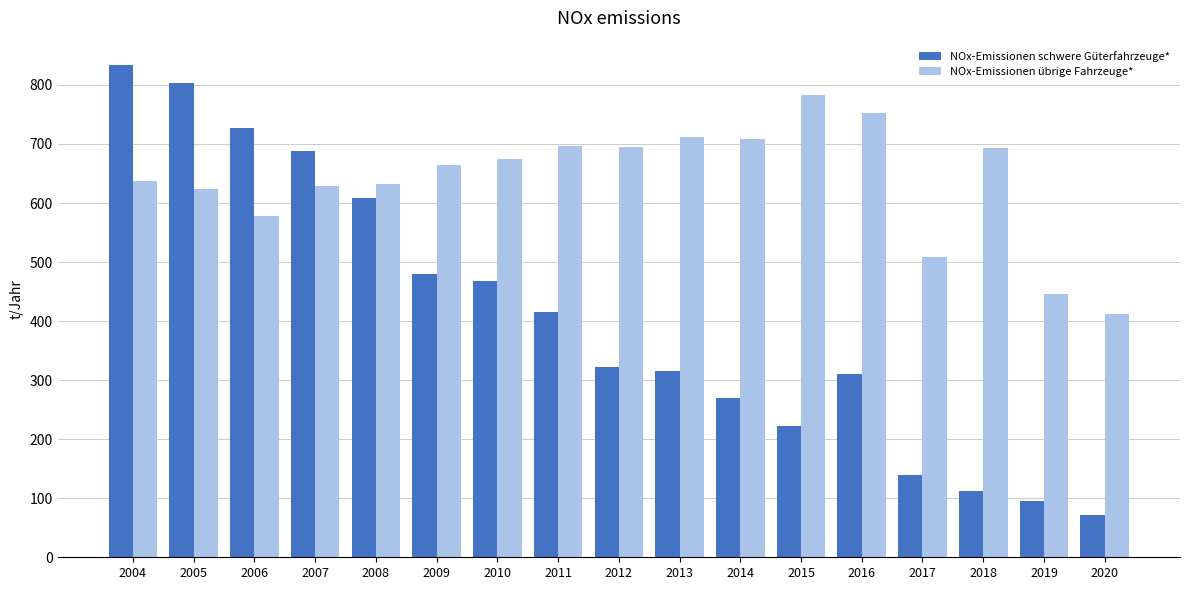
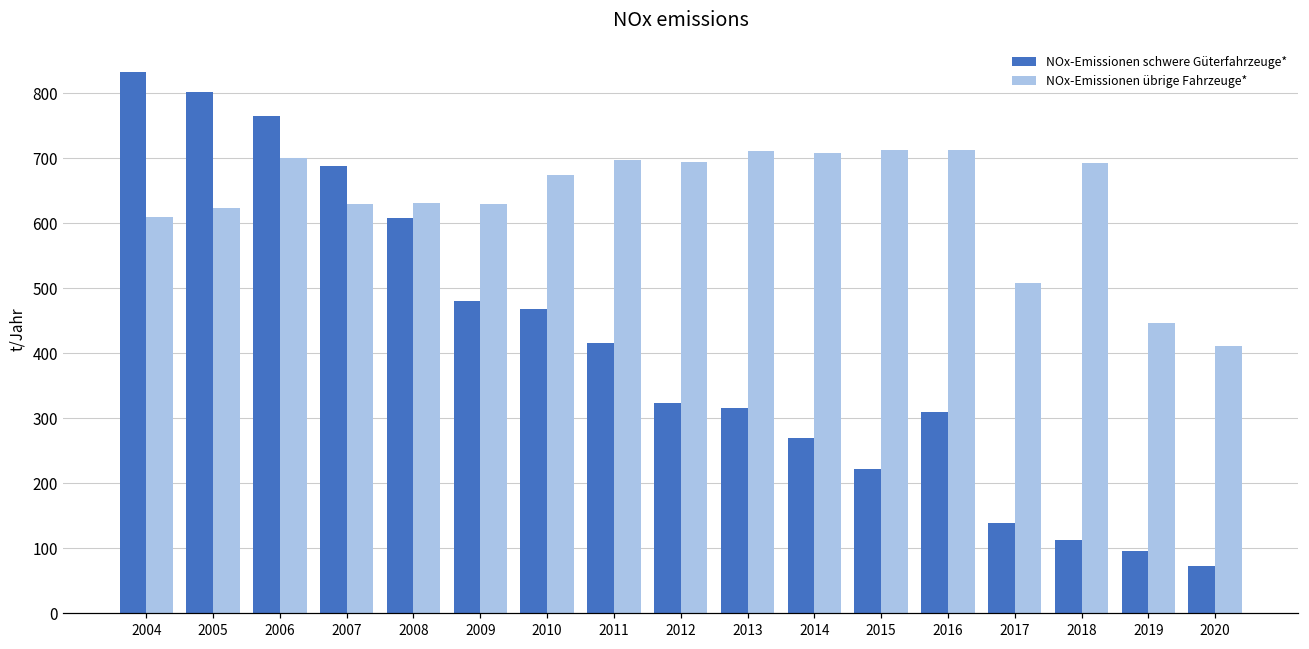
NOx-Emissionen übrige Fahrzeuge*, 2004: 640 -> 610
NOx-Emissionen schwere Güterfahrzeuge*, 2006: 730 -> 770
NOx-Emissionen übrige Fahrzeuge*, 2006: 580 -> 700
NOx-Emissionen übrige Fahrzeuge*, 2009: 660 -> 630
NOx-Emissionen übrige Fahrzeuge*, 2015: 780 -> 710
NOx-Emissionen übrige Fahrzeuge*, 2016: 750 -> 710
